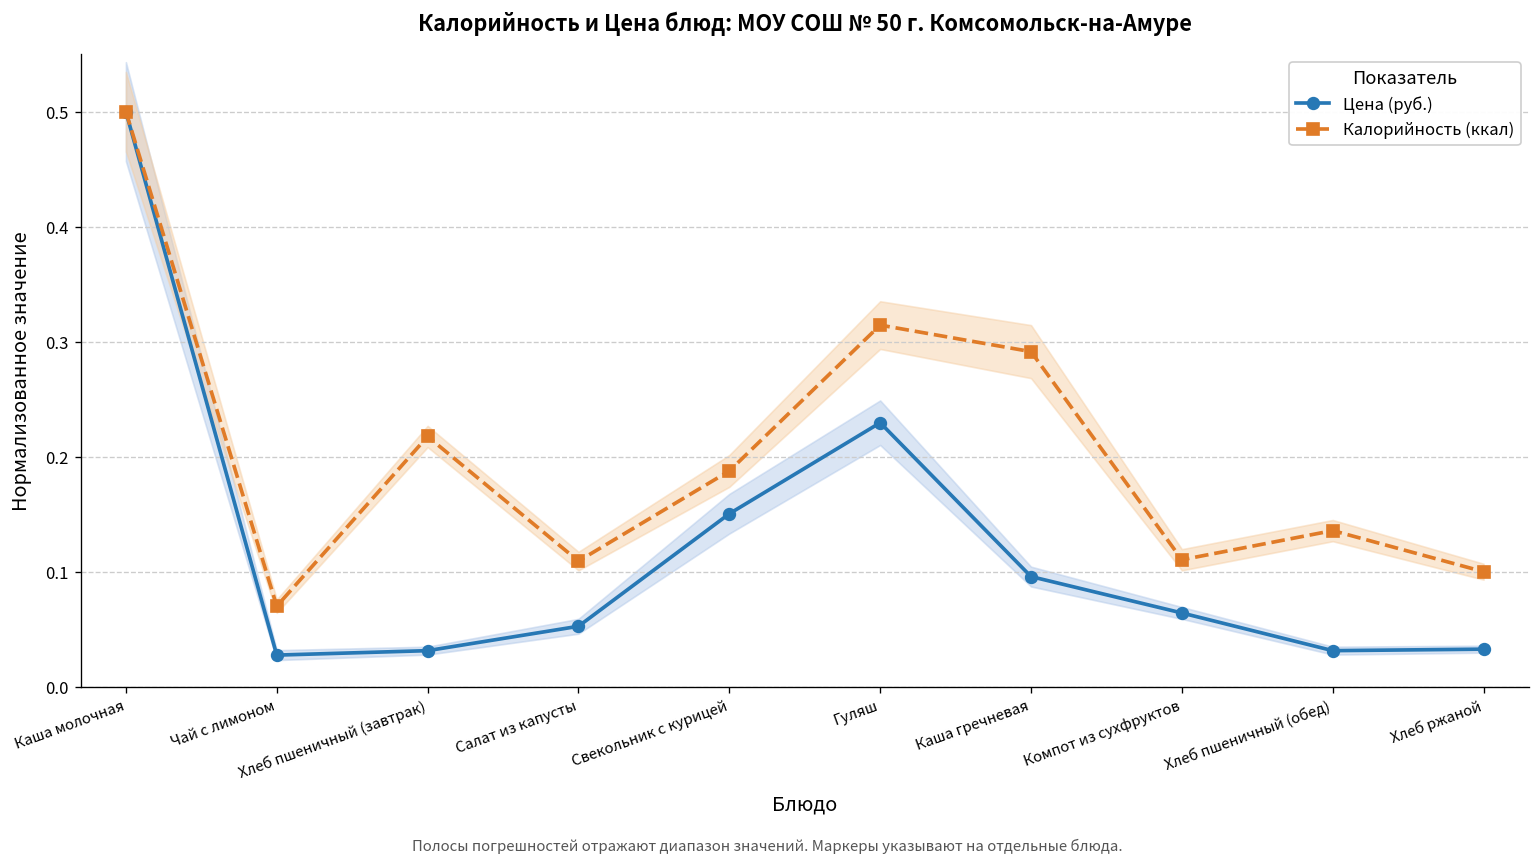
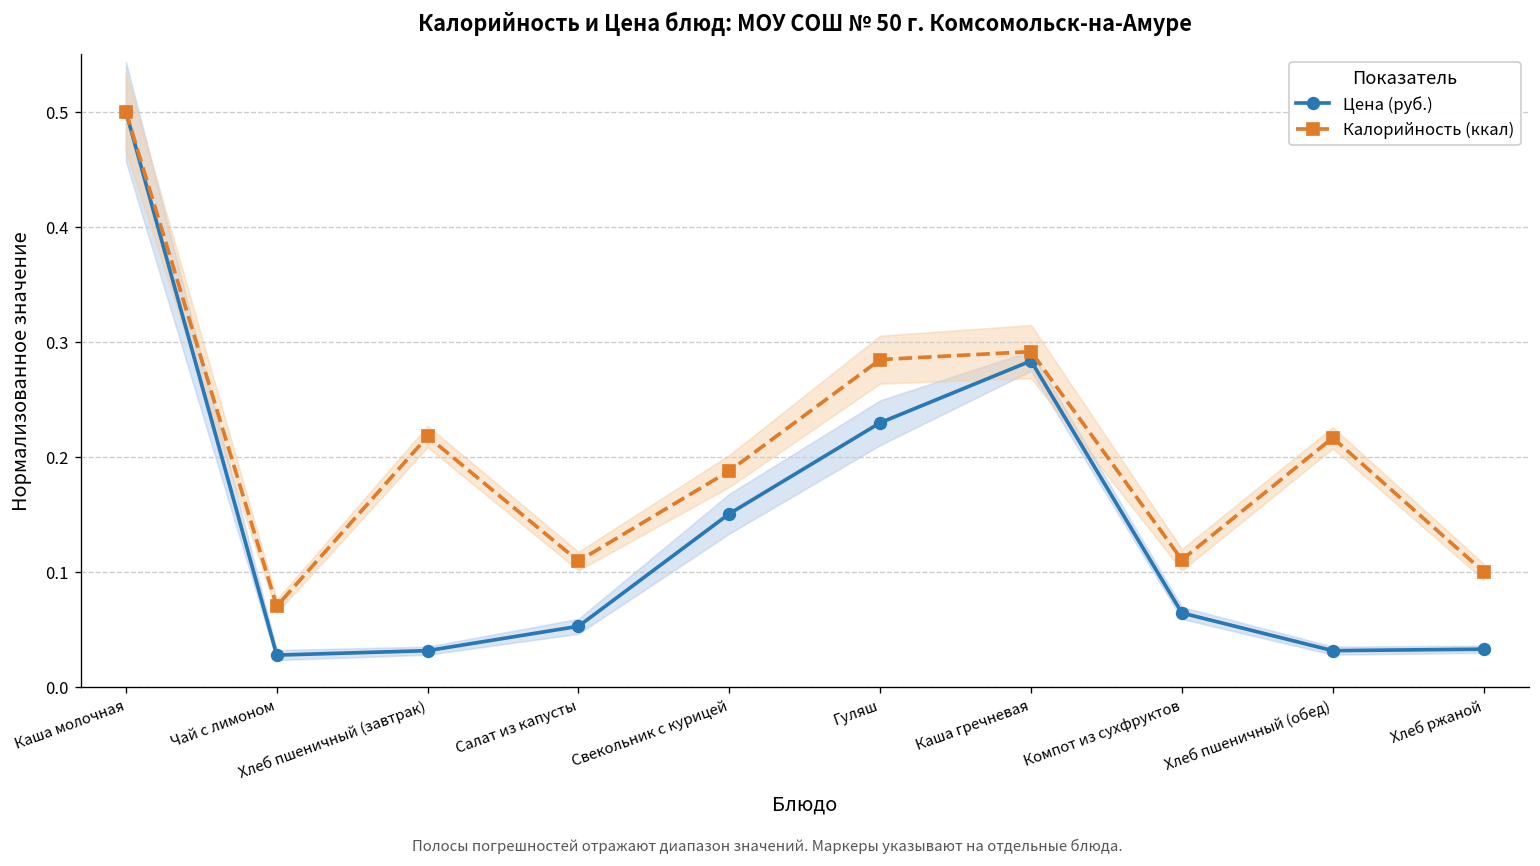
Калорийность (ккал), Гуляш: 0.31 -> 0.28
Цена (руб.), Каша гречневая: 0.10 -> 0.28
Калорийность (ккал), Хлеб пшеничный (обед): 0.14 -> 0.22
